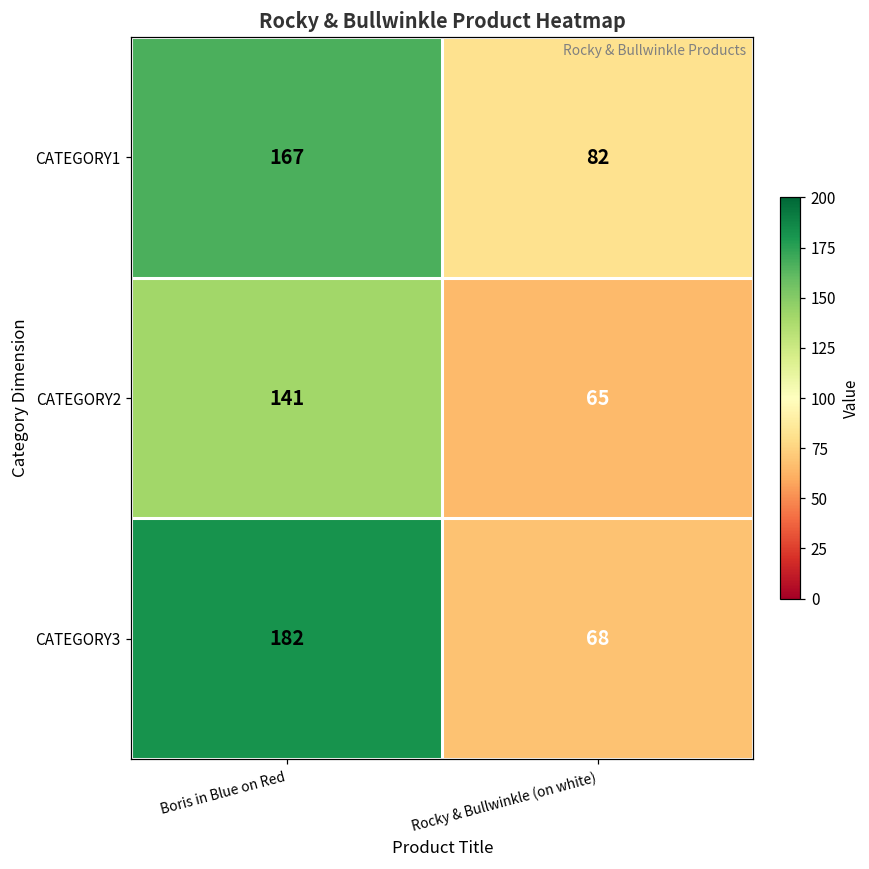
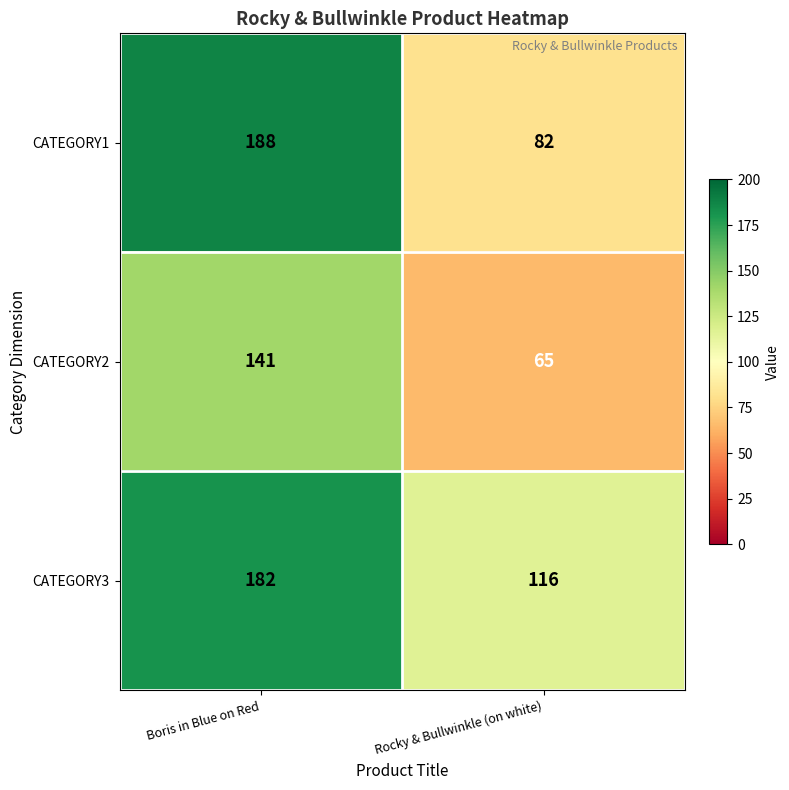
CATEGORY1, Boris in Blue on Red: 167 -> 188
CATEGORY3, Rocky & Bullwinkle (on white): 68 -> 116
